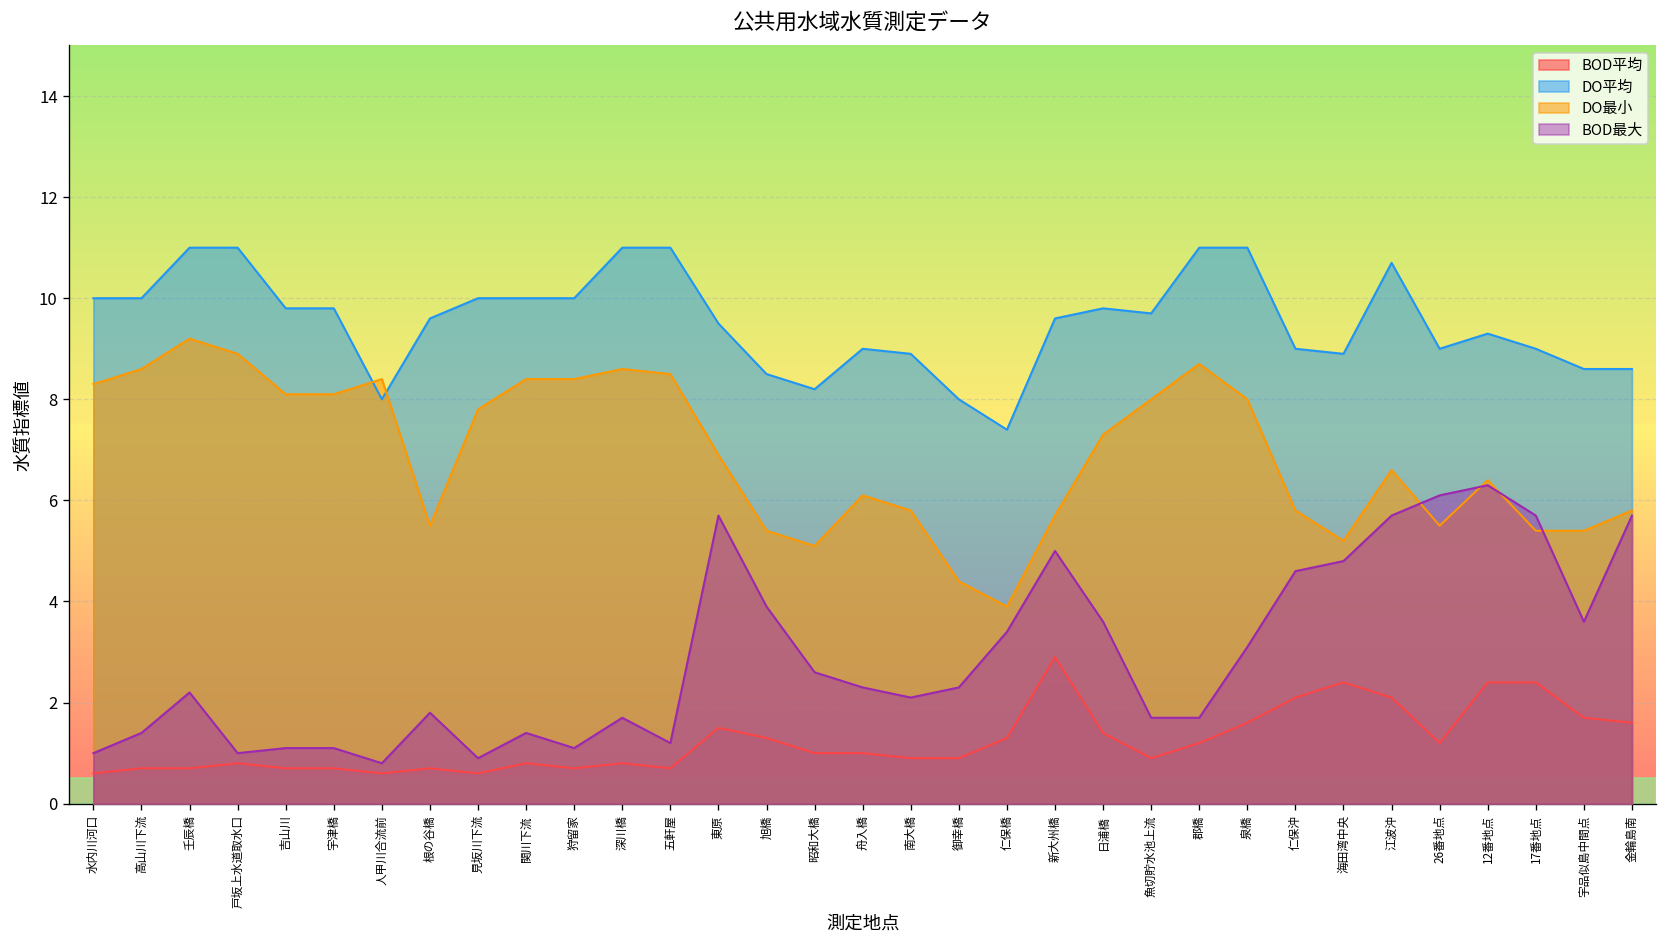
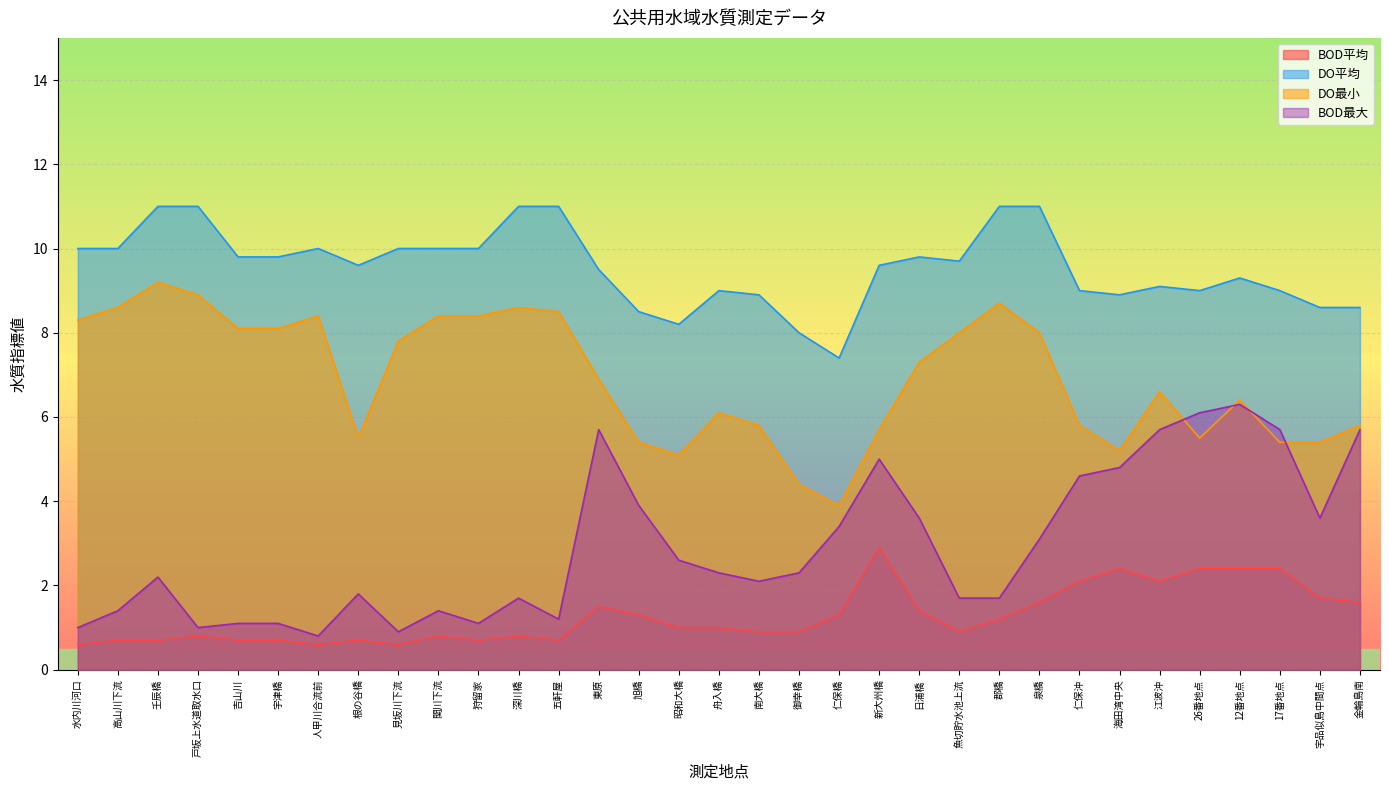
DO平均, 人甲川合流前: 8 -> 10
DO平均, 江波沖: 10.7 -> 9.1
BOD平均, 26番地点: 1.2 -> 2.4
